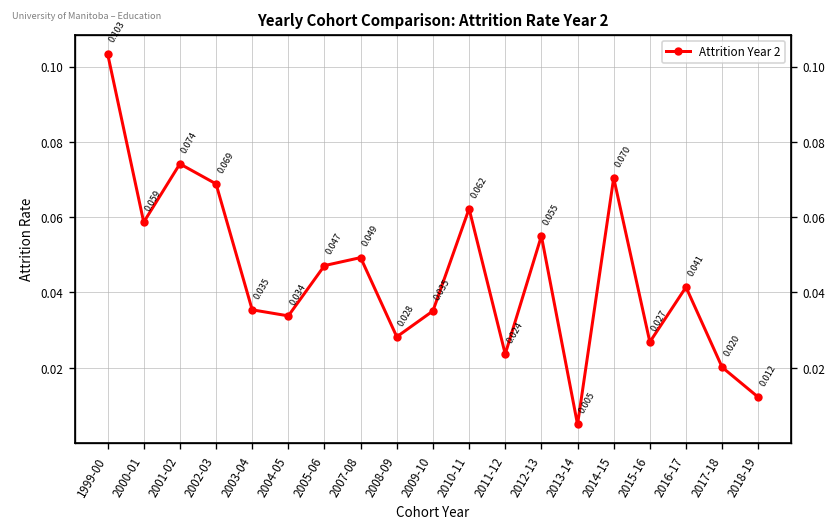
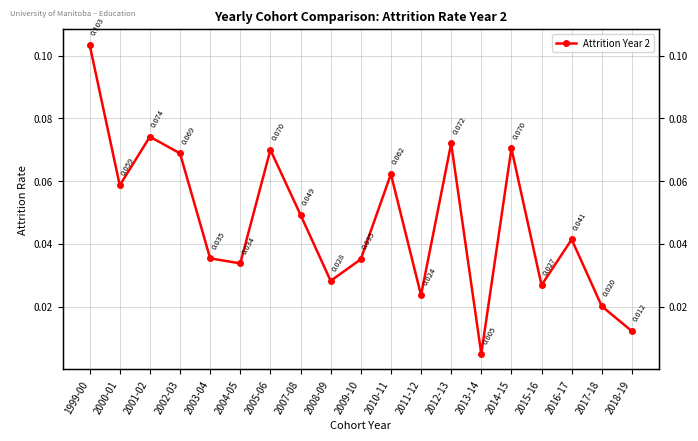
2005-06: 0.047 -> 0.070
2012-13: 0.055 -> 0.072
